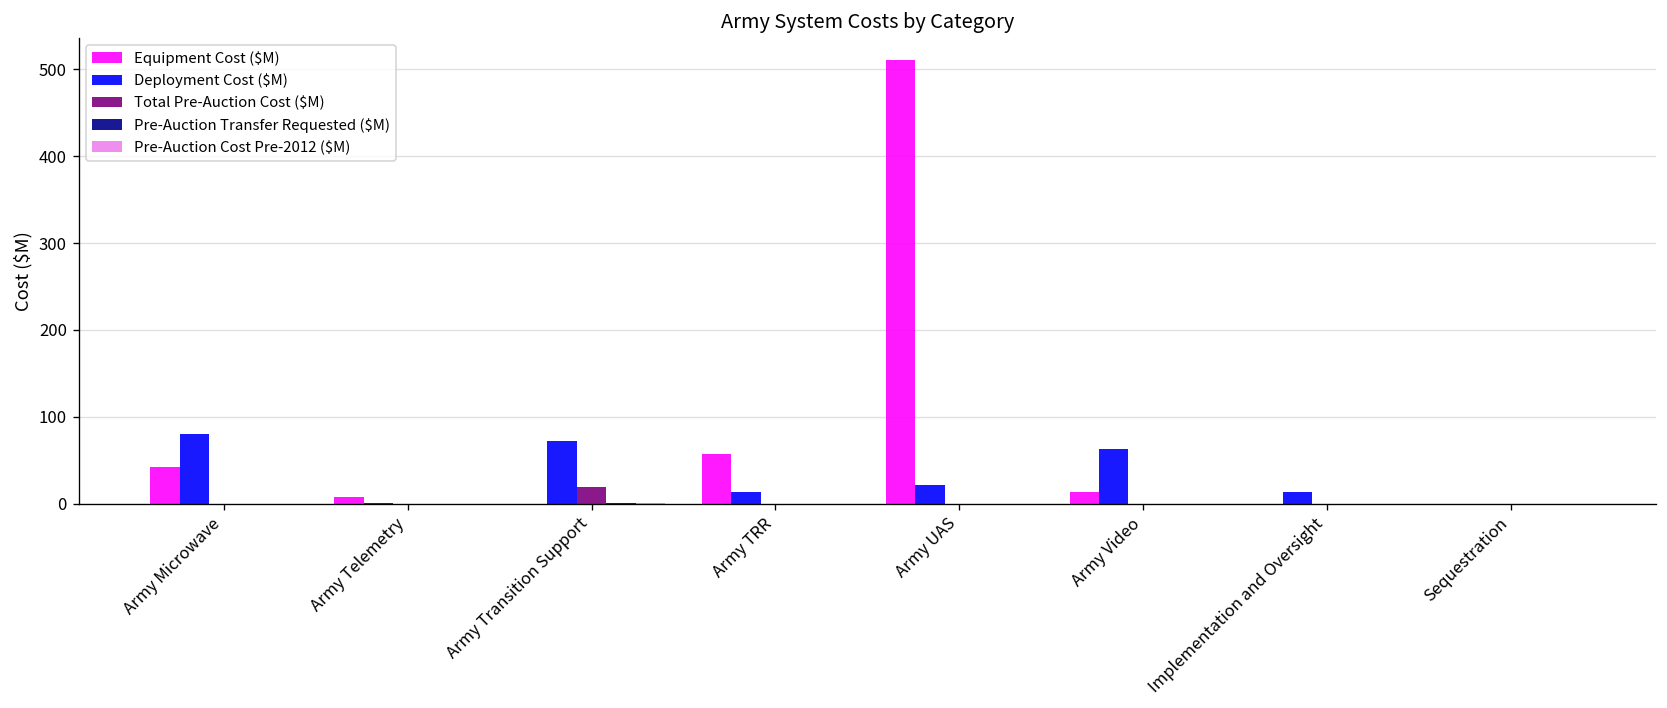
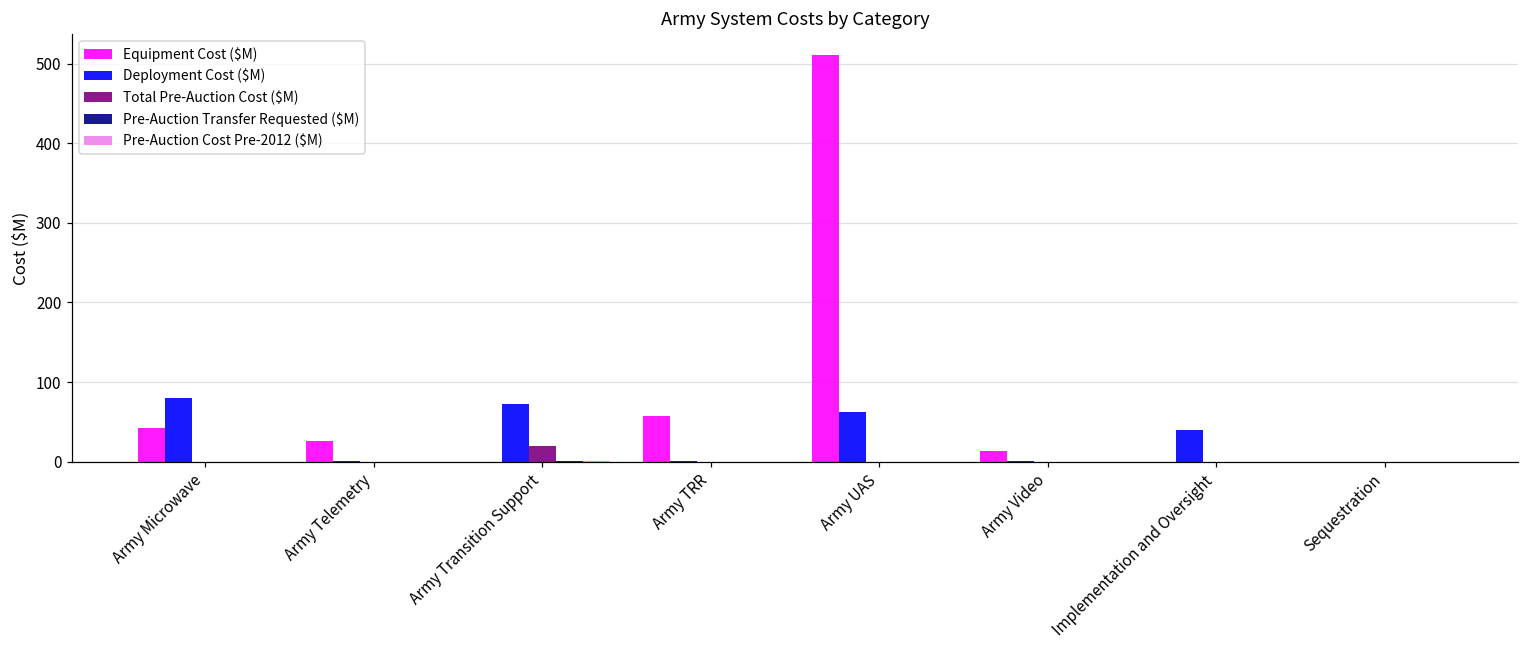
Equipment Cost ($M), Army Telemetry: 10 -> 30
Deployment Cost ($M), Army TRR: 10 -> 0
Deployment Cost ($M), Army UAS: 20 -> 60
Deployment Cost ($M), Army Video: 60 -> 0
Deployment Cost ($M), Implementation and Oversight: 10 -> 40
